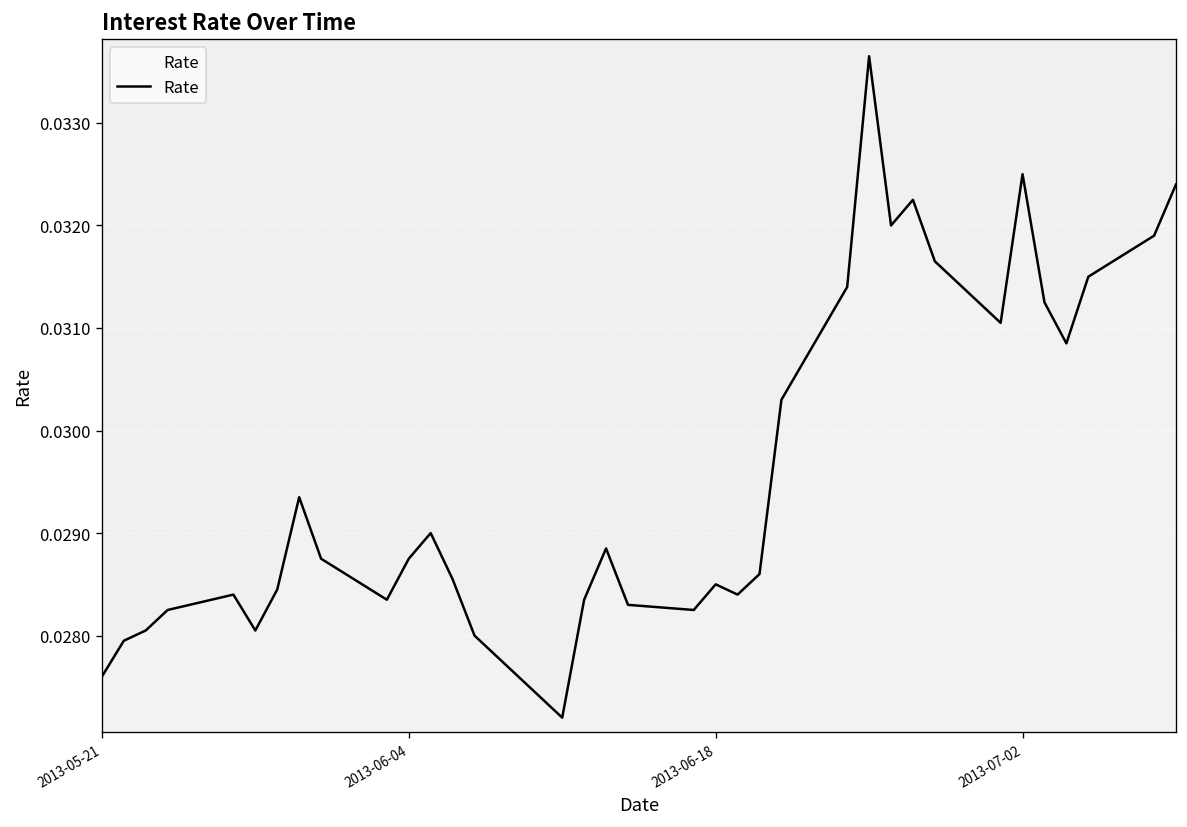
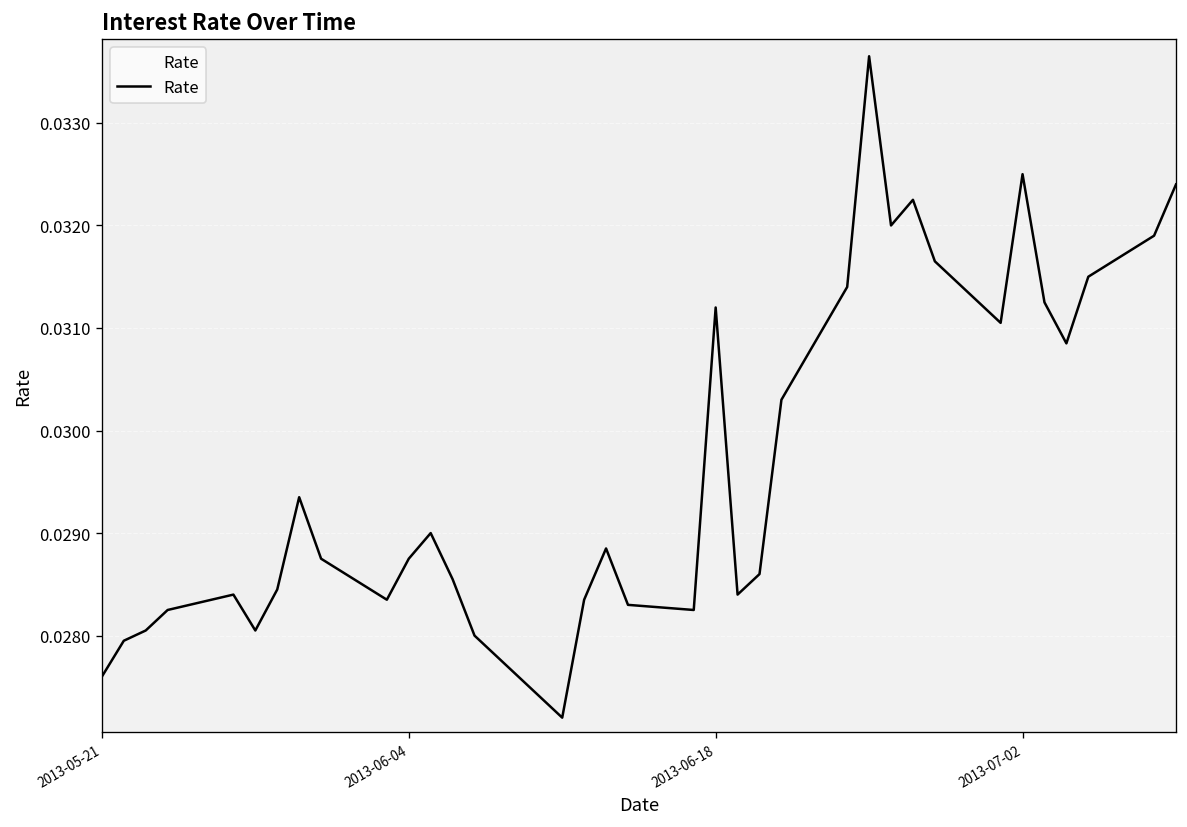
2013-06-18: 0.0285 -> 0.0312
